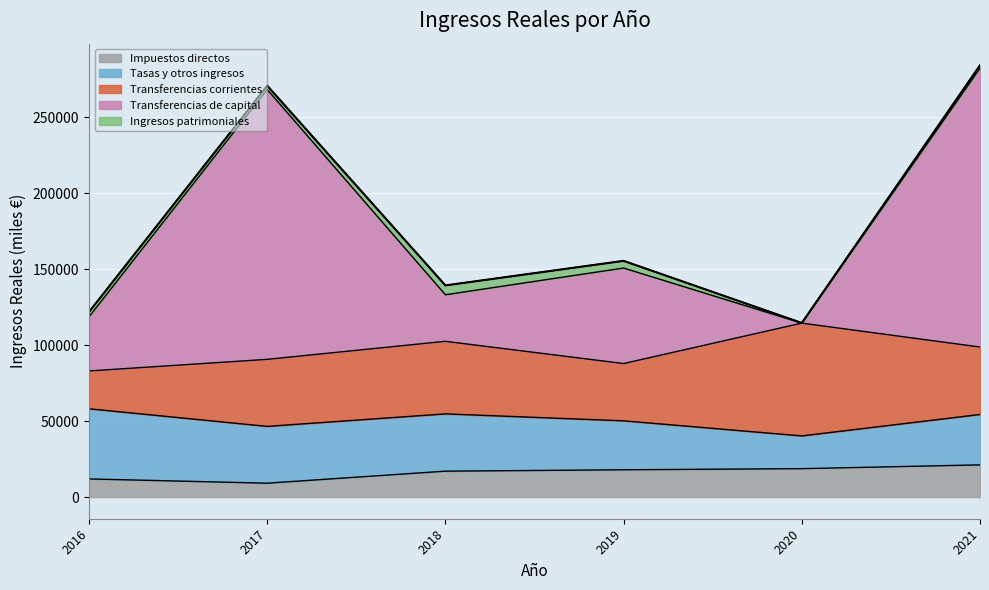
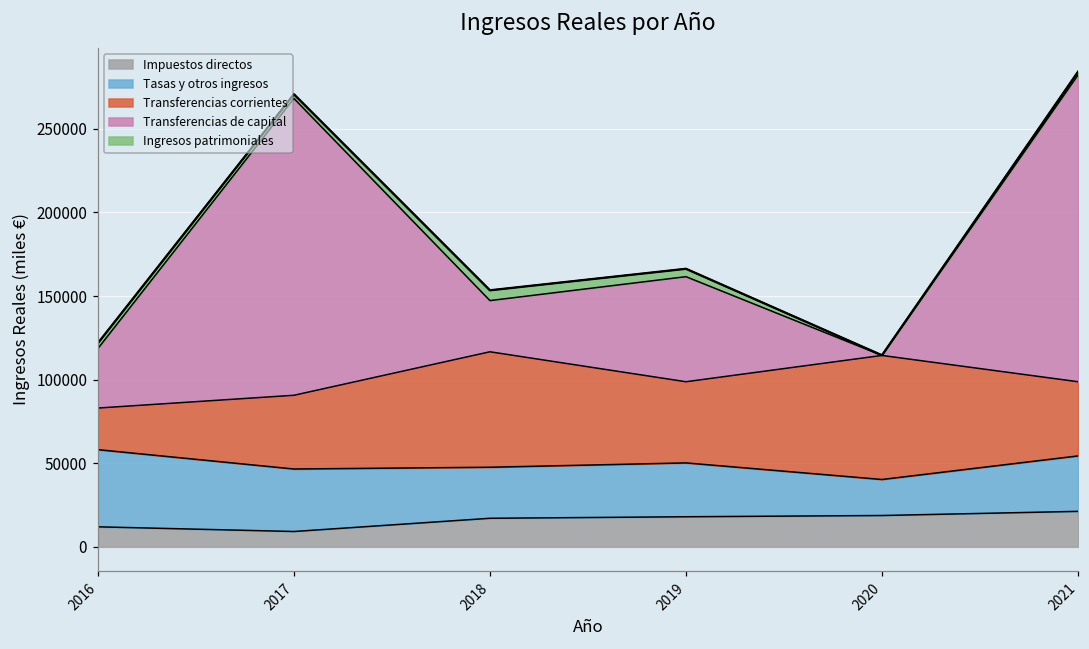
Tasas y otros ingresos, 2018: 38000 -> 31000
Transferencias corrientes, 2018: 48000 -> 69000
Transferencias corrientes, 2019: 38000 -> 49000
